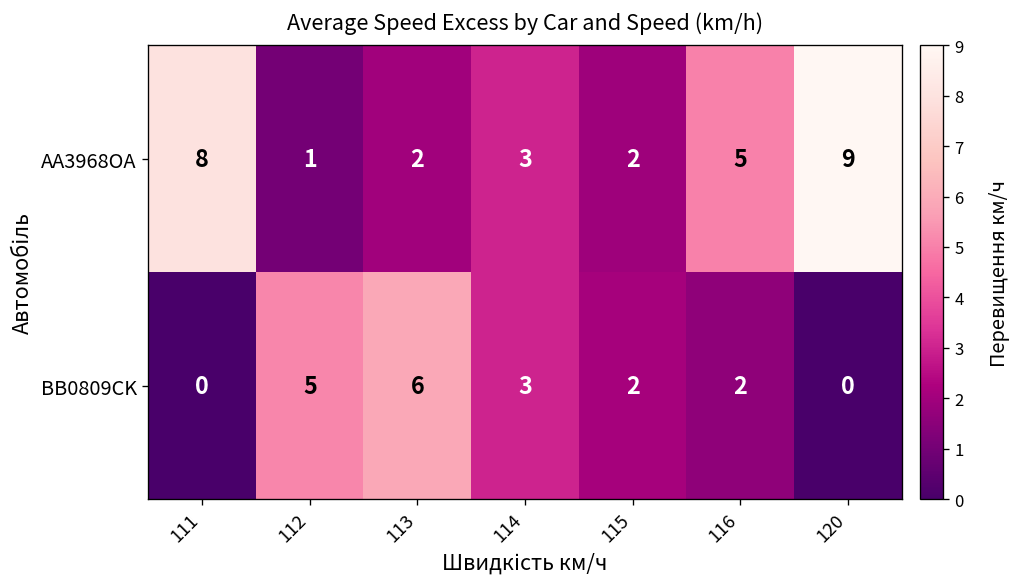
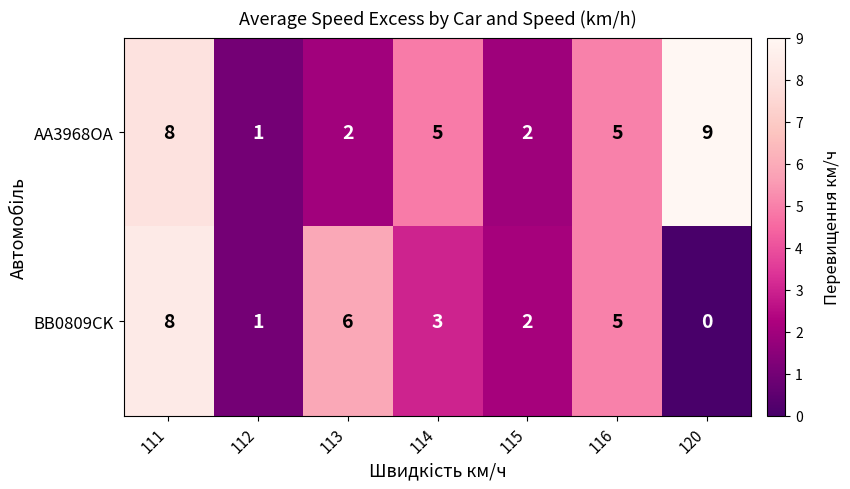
AA3968OA, 114: 3 -> 5
BB0809CK, 111: 0 -> 8
BB0809CK, 112: 5 -> 1
BB0809CK, 116: 2 -> 5
